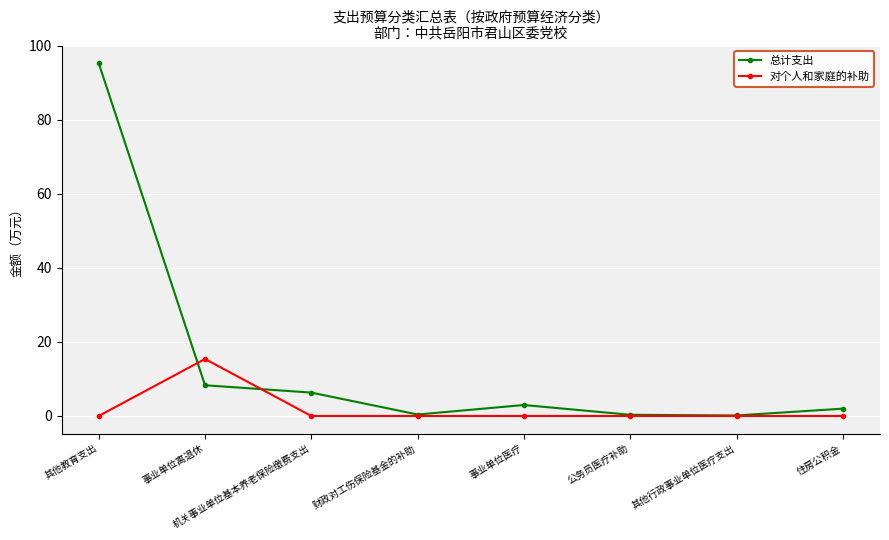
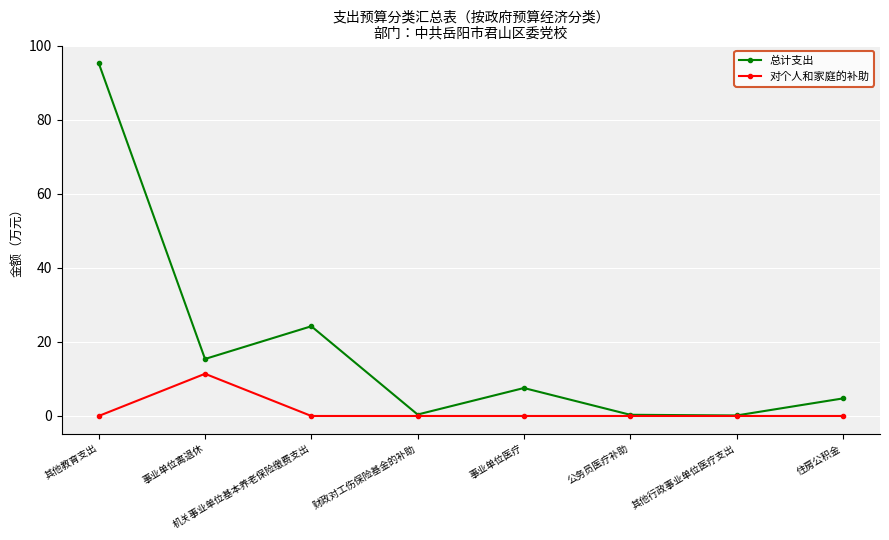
总计支出, 事业单位离退休: 8 -> 15
对个人和家庭的补助, 事业单位离退休: 15 -> 11
总计支出, 机关事业单位基本养老保险缴费支出: 6 -> 24
总计支出, 事业单位医疗: 3 -> 8
总计支出, 住房公积金: 2 -> 5
